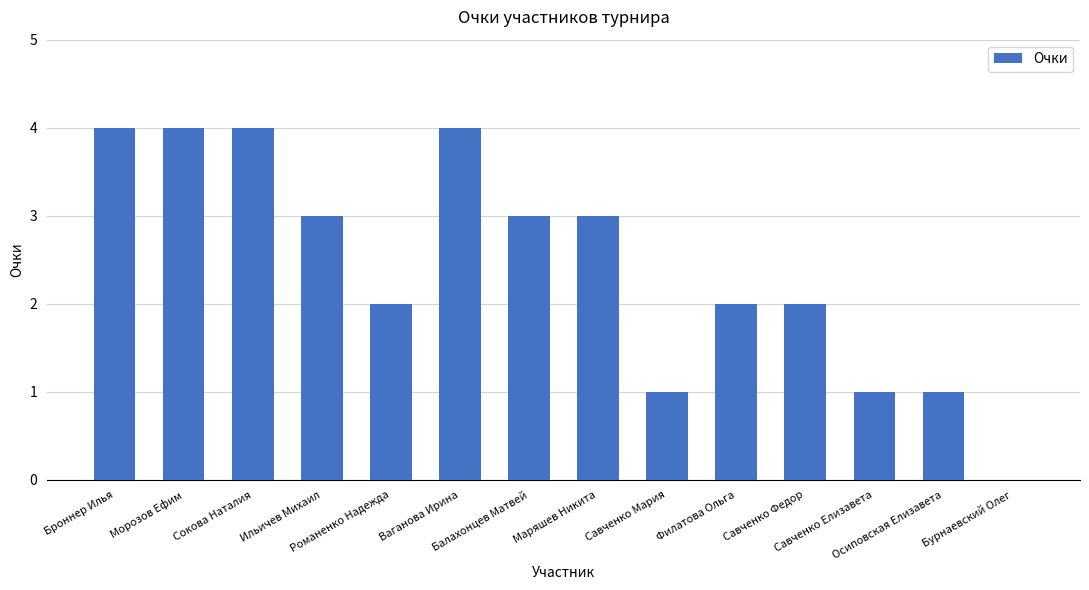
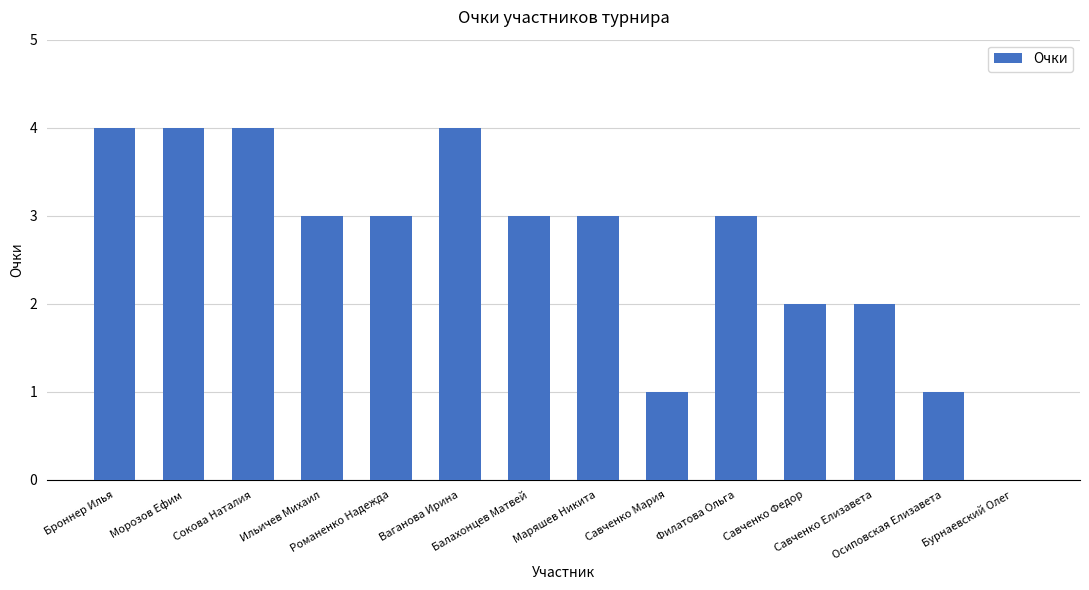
Романенко Надежда: 2 -> 3
Филатова Ольга: 2 -> 3
Савченко Елизавета: 1 -> 2
